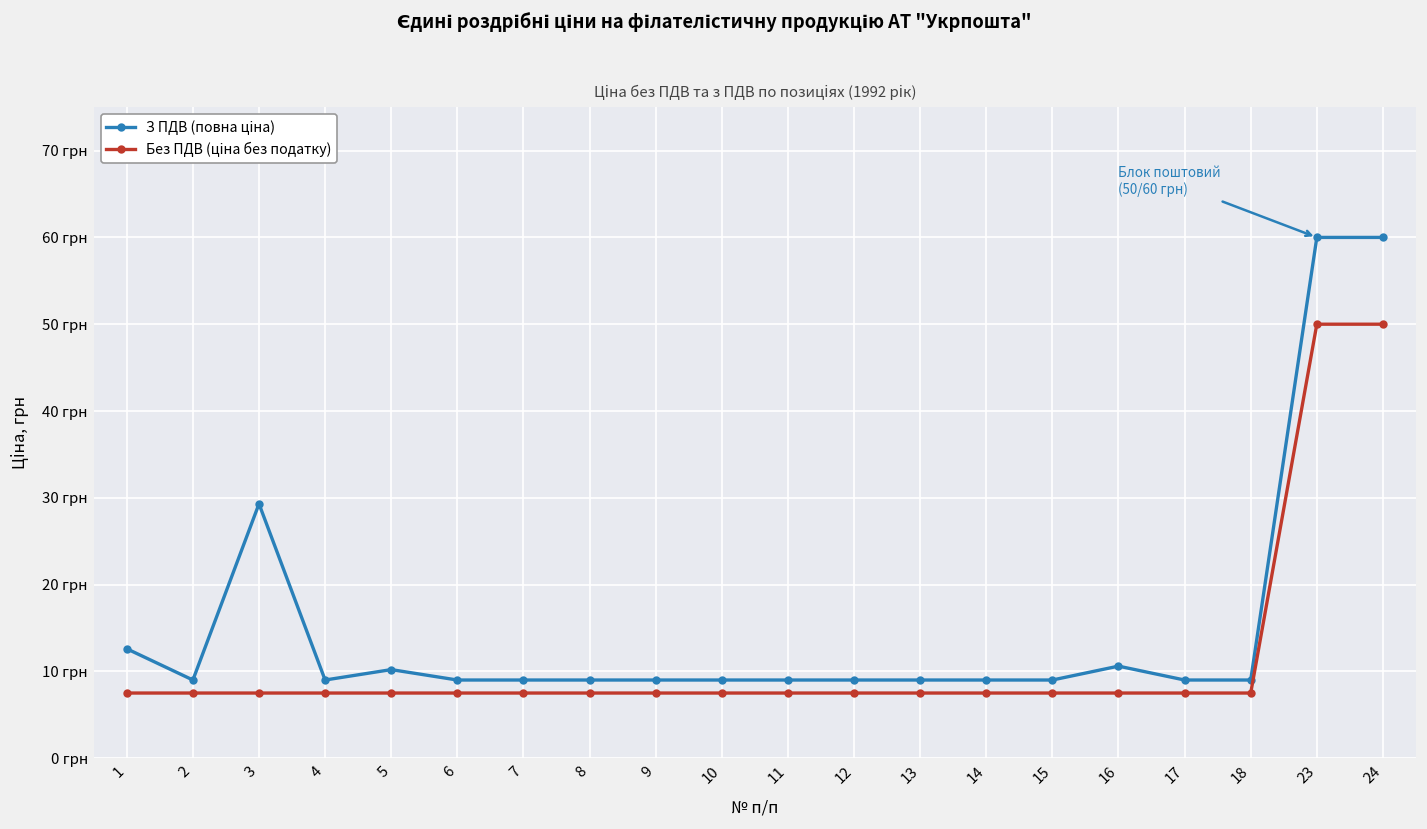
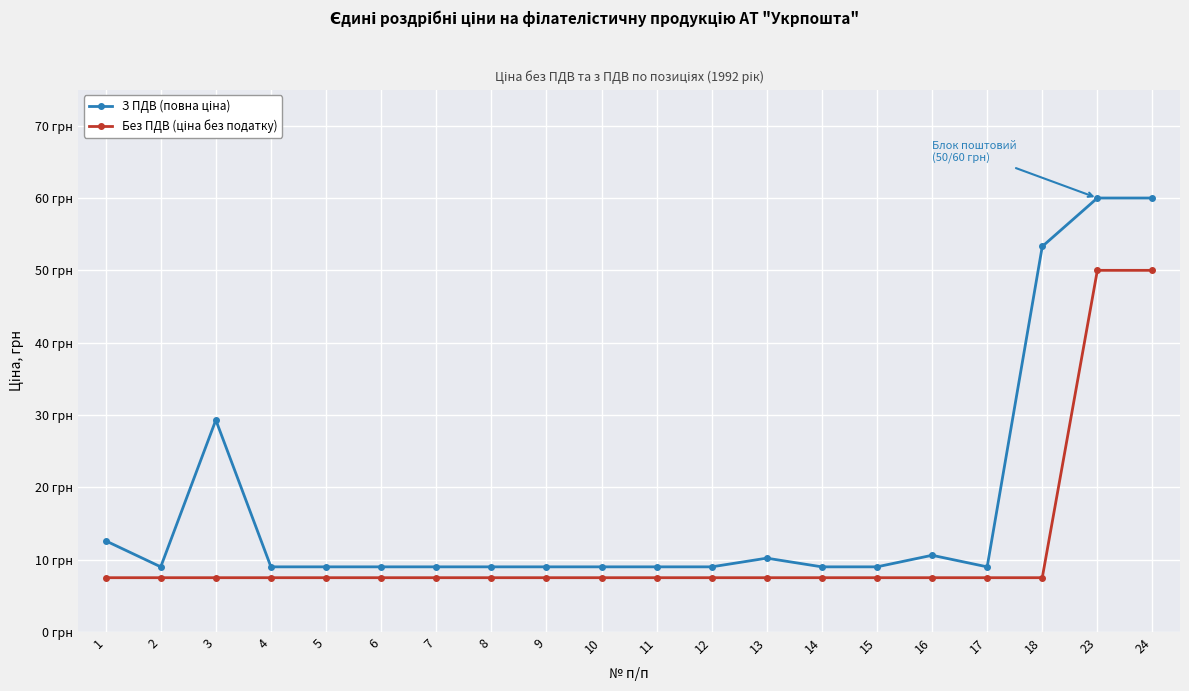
З ПДВ (повна ціна), 5: 10 грн -> 9 грн
З ПДВ (повна ціна), 13: 9 грн -> 10 грн
З ПДВ (повна ціна), 18: 9 грн -> 53 грн
